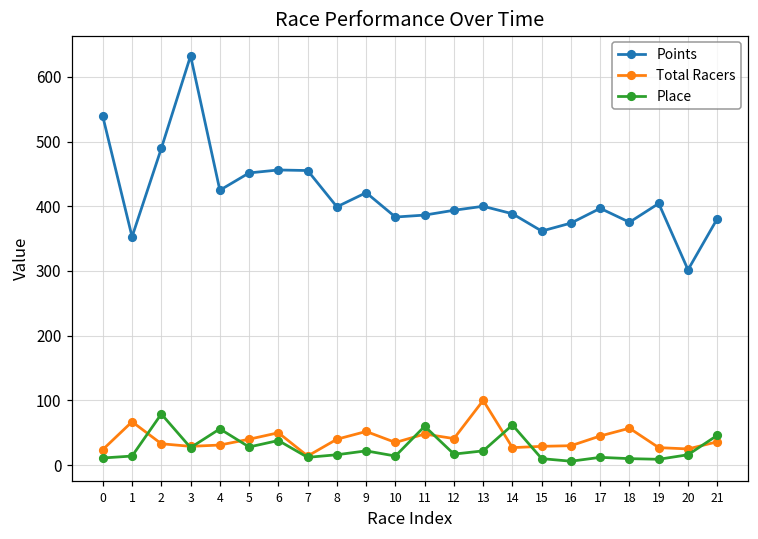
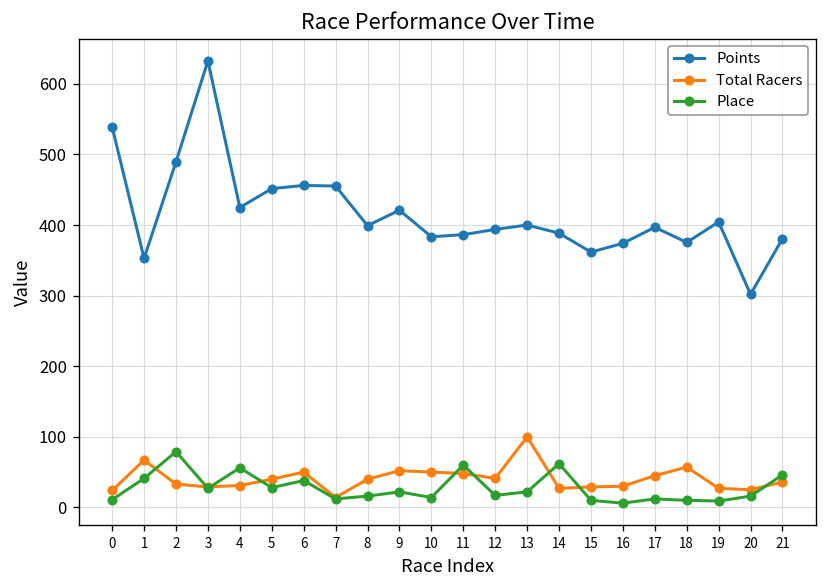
Place, 1: 10 -> 40
Total Racers, 10: 40 -> 50
